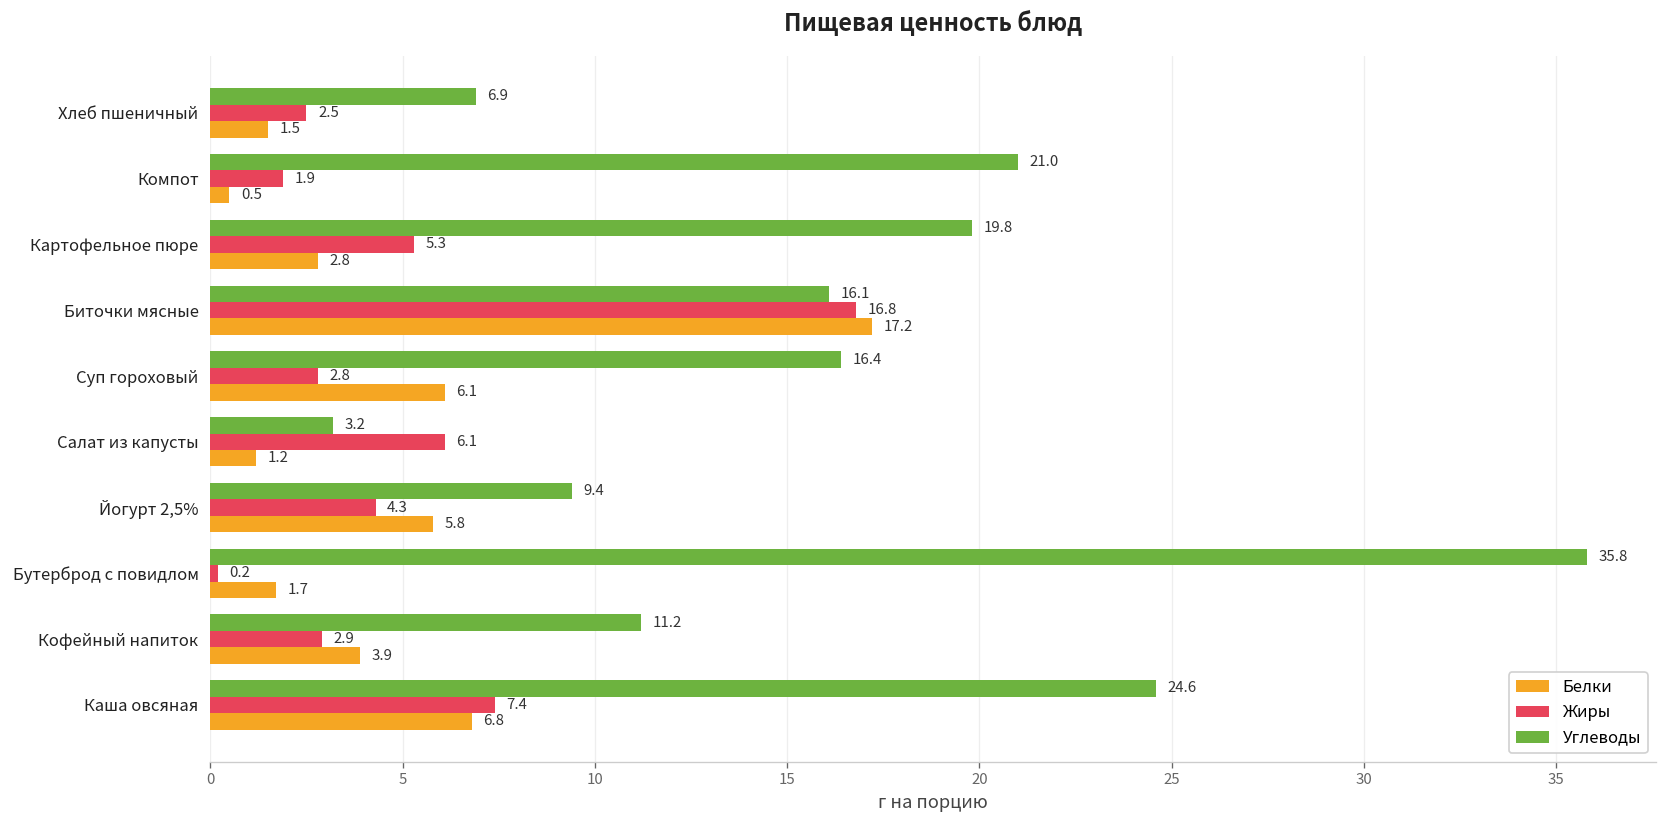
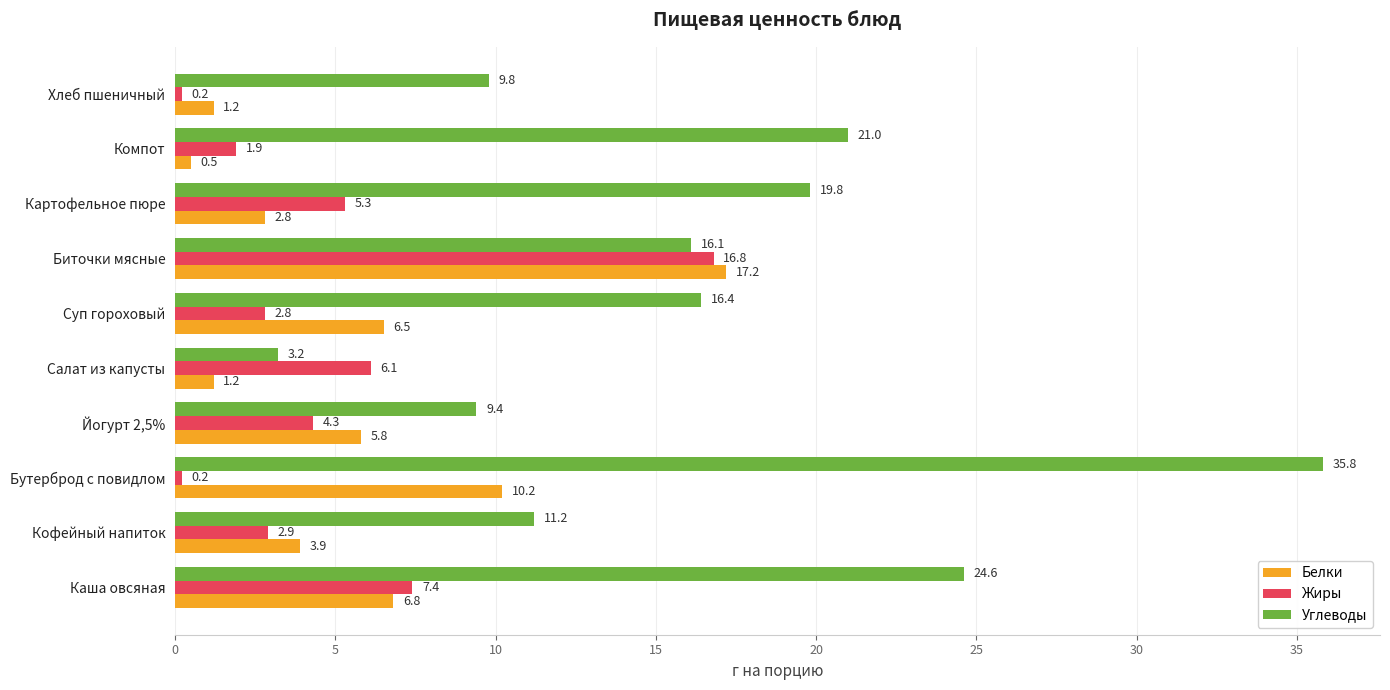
Углеводы, Хлеб пшеничный: 6.9 -> 9.8
Жиры, Хлеб пшеничный: 2.5 -> 0.2
Белки, Хлеб пшеничный: 1.5 -> 1.2
Белки, Суп гороховый: 6.1 -> 6.5
Белки, Бутерброд с повидлом: 1.7 -> 10.2
